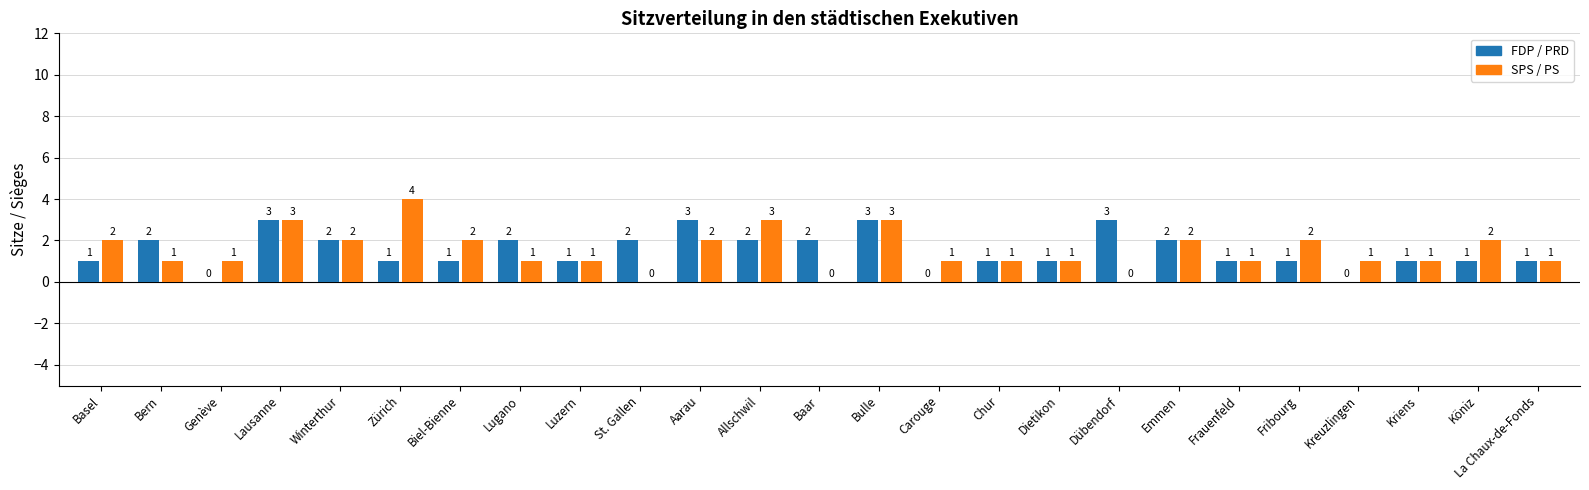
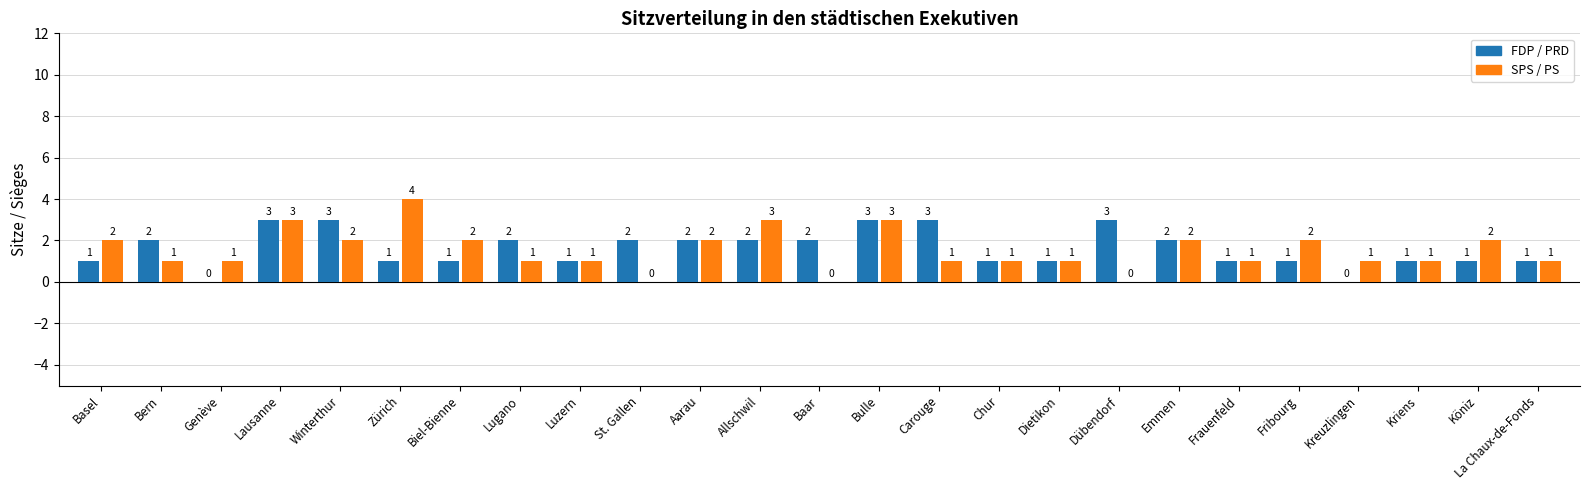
FDP / PRD, Winterthur: 2 -> 3
FDP / PRD, Aarau: 3 -> 2
FDP / PRD, Carouge: 0 -> 3
